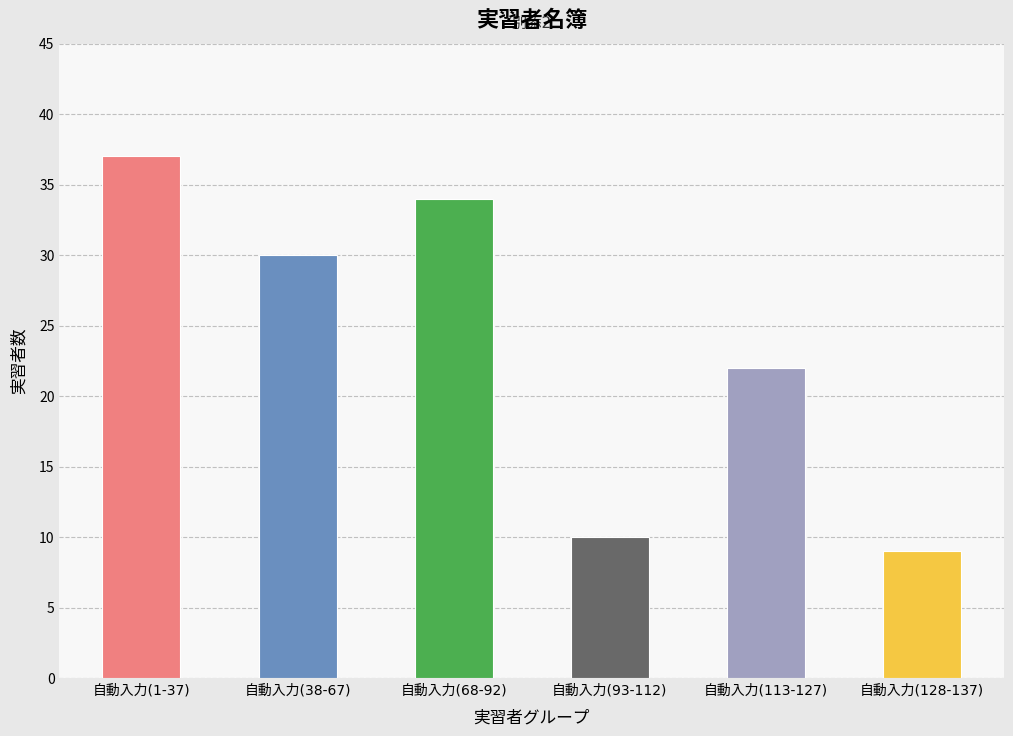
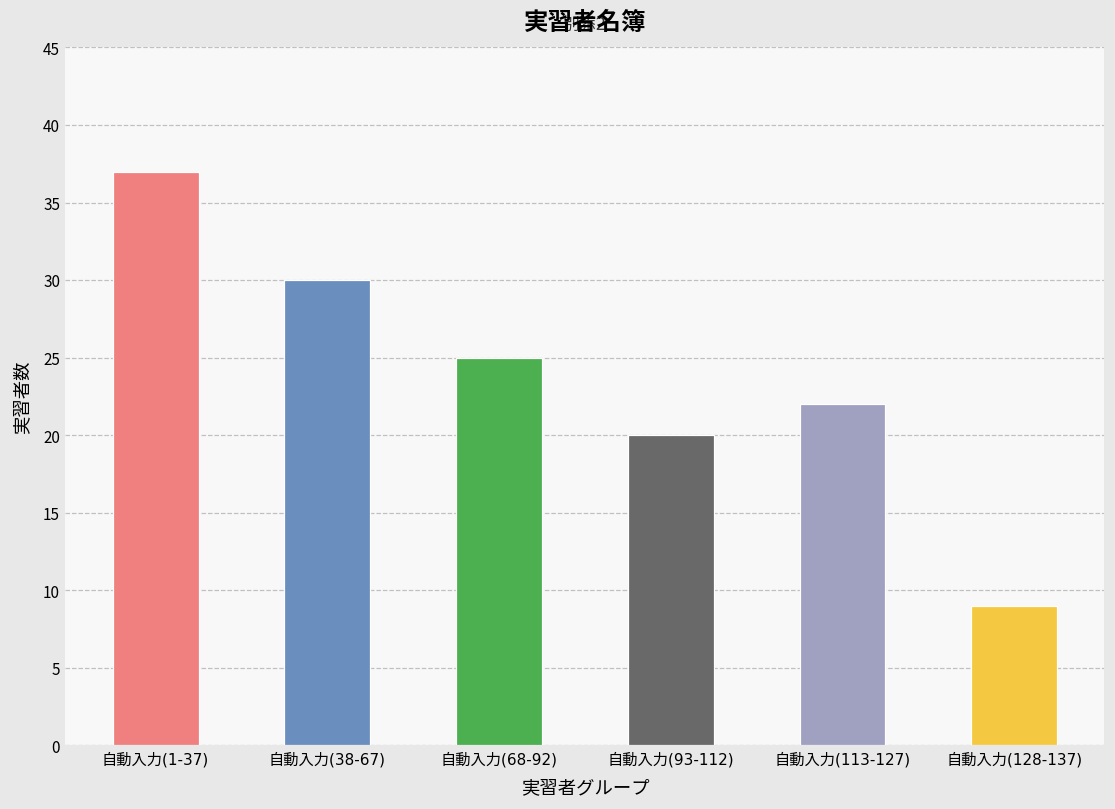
自動入力(68-92): 34 -> 25
自動入力(93-112): 10 -> 20
